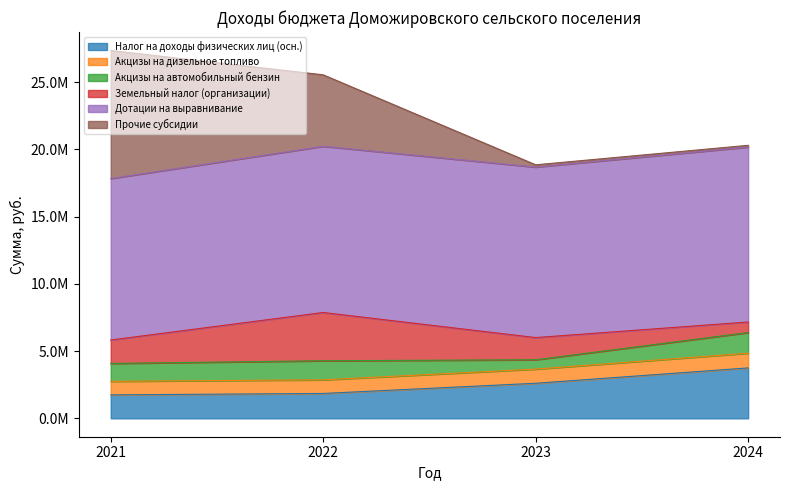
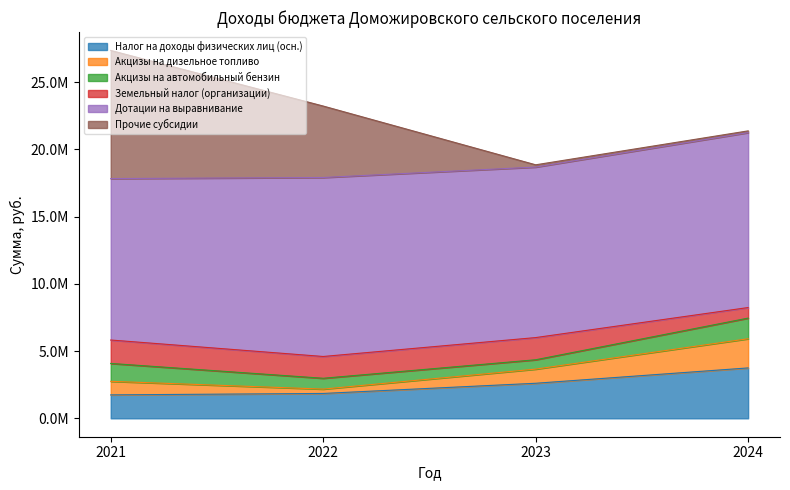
Акцизы на дизельное топливо, 2022: 1000000 -> 300000
Акцизы на автомобильный бензин, 2022: 1400000 -> 800000
Земельный налог (организации), 2022: 3600000 -> 1600000
Дотации на выравнивание, 2022: 12400000 -> 13300000
Акцизы на дизельное топливо, 2024: 1100000 -> 2200000
